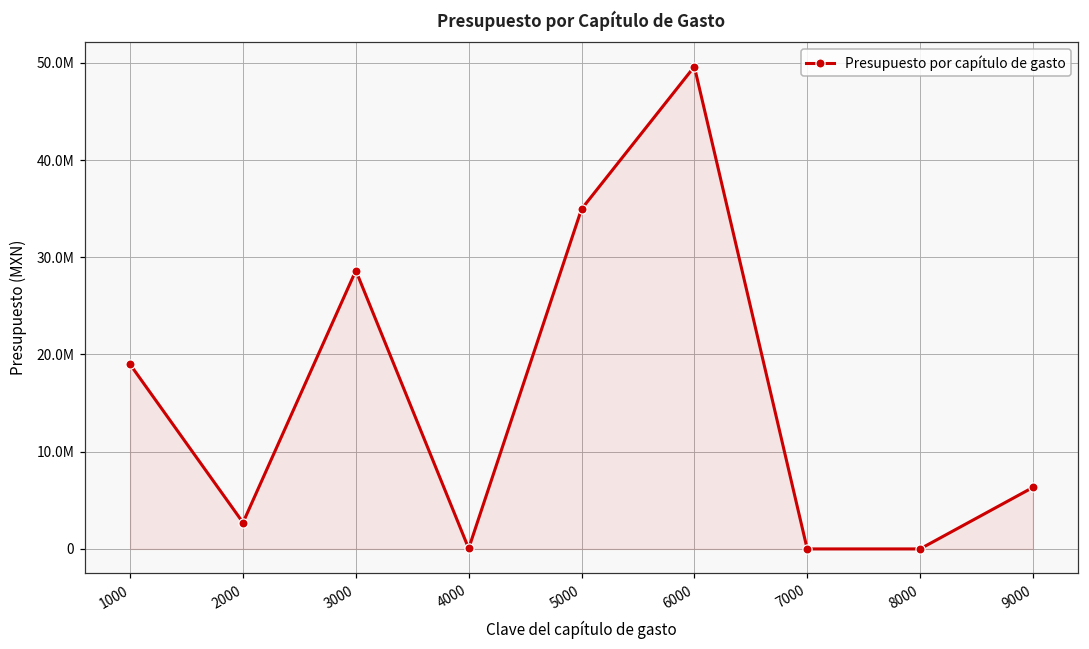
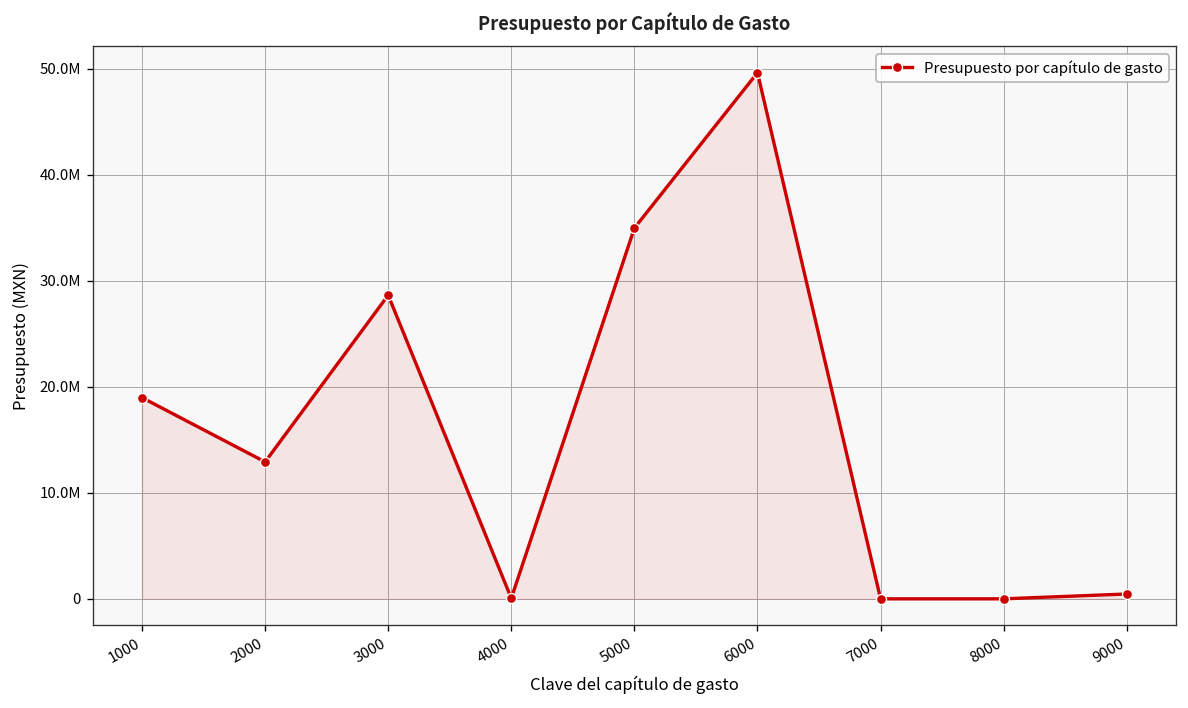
2000: 3000000 -> 13000000
9000: 6000000 -> 0
